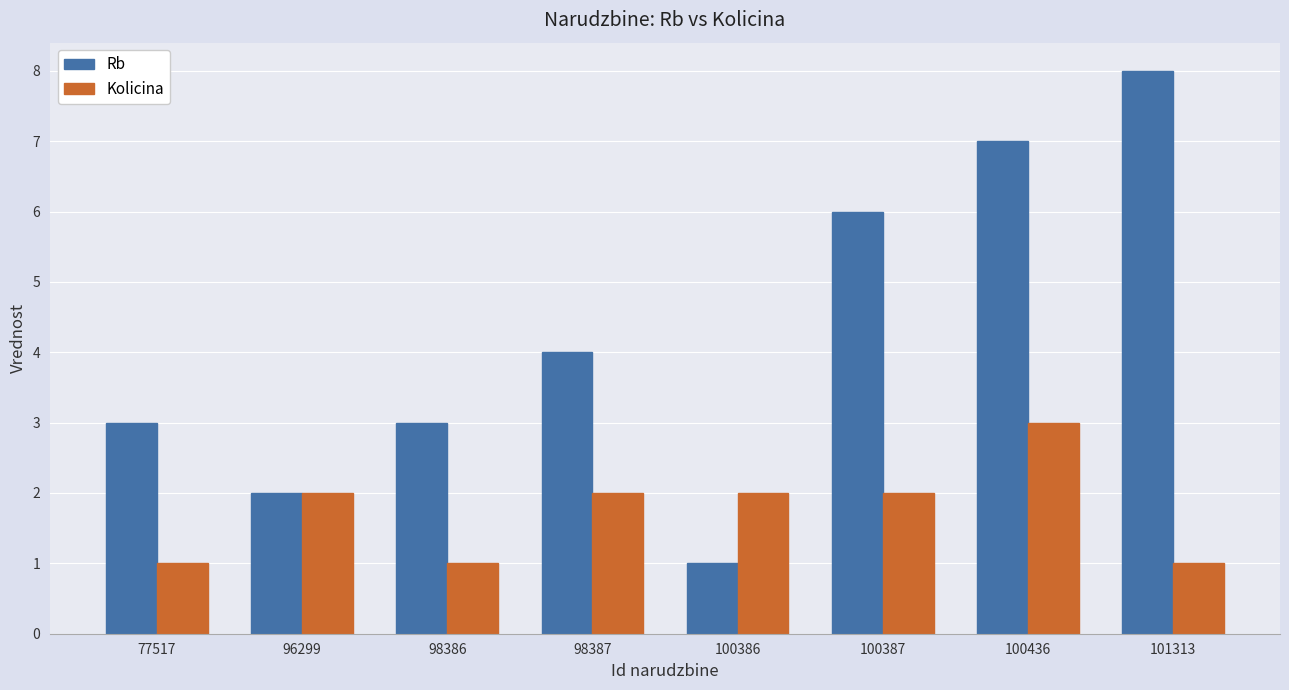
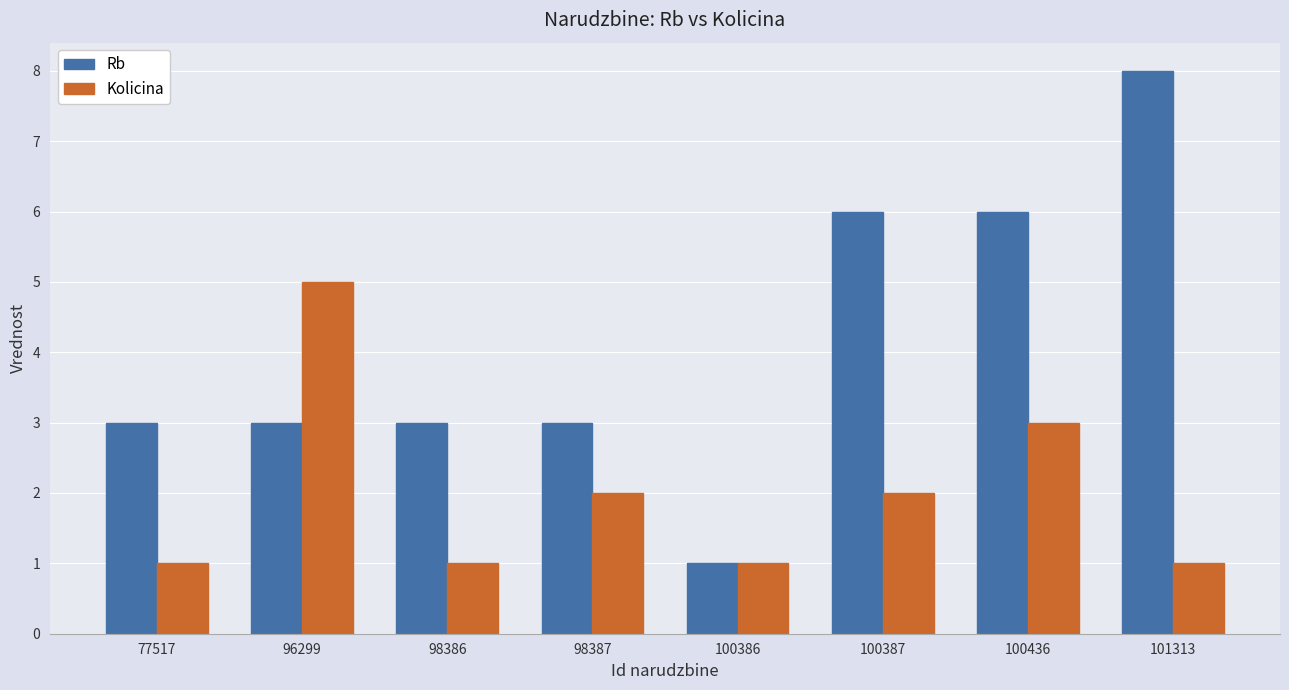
Rb, 96299: 2 -> 3
Kolicina, 96299: 2 -> 5
Rb, 98387: 4 -> 3
Kolicina, 100386: 2 -> 1
Rb, 100436: 7 -> 6
